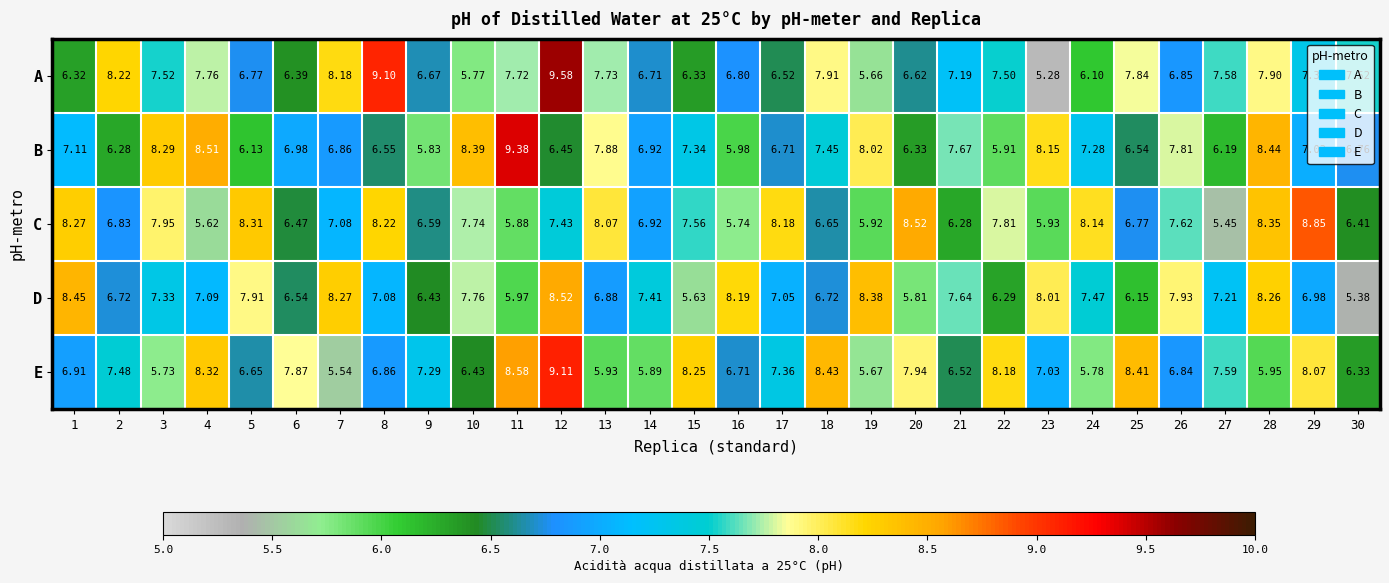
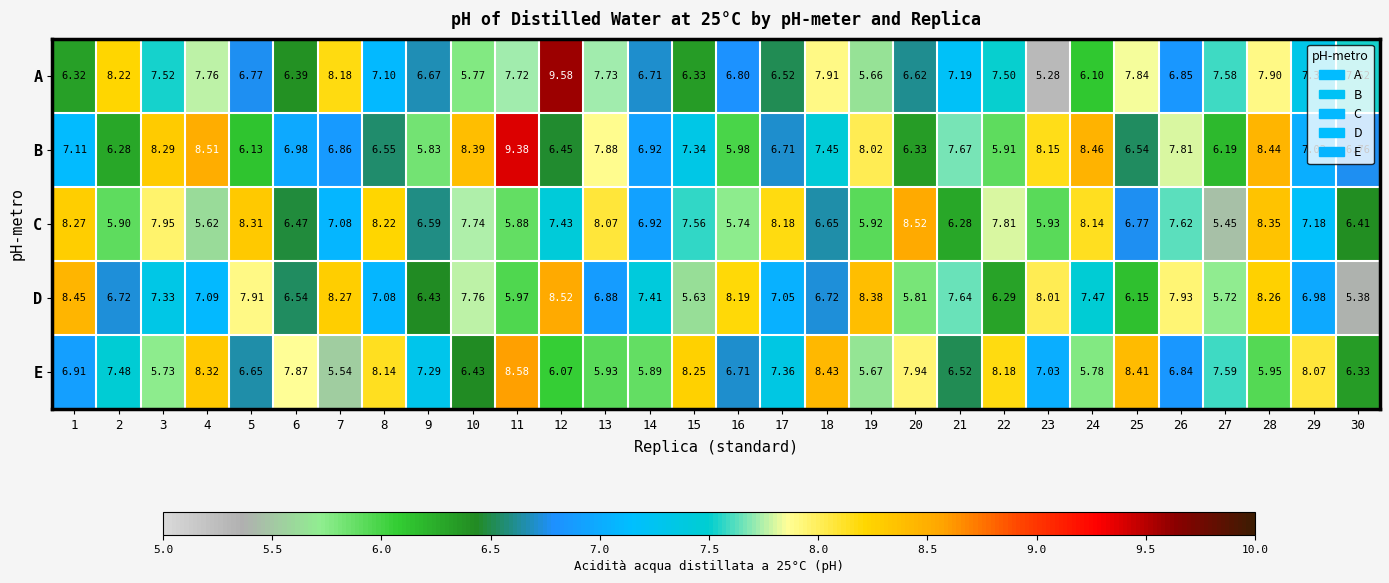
A, 8: 9.10 -> 7.10
B, 24: 7.28 -> 8.46
C, 2: 6.83 -> 5.90
C, 29: 8.85 -> 7.18
D, 27: 7.21 -> 5.72
E, 8: 6.86 -> 8.14
E, 12: 9.11 -> 6.07
